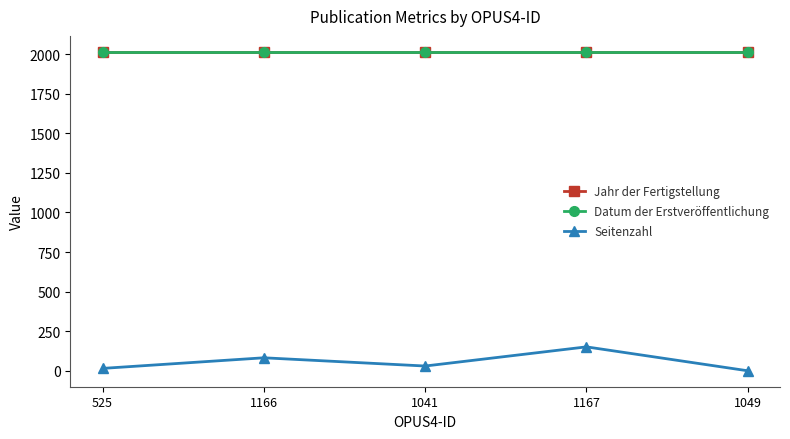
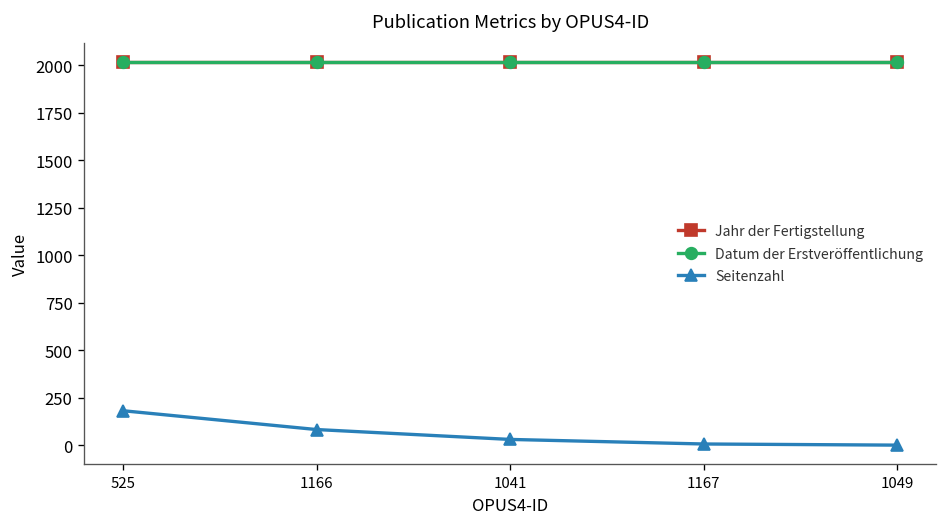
Seitenzahl, 525: 20 -> 180
Seitenzahl, 1167: 150 -> 10
